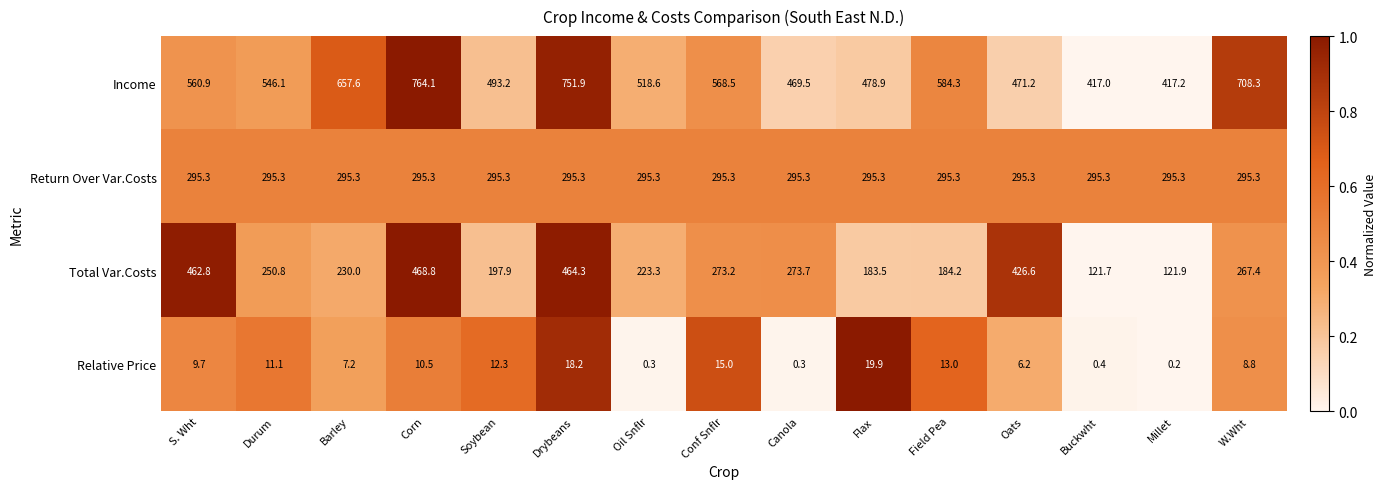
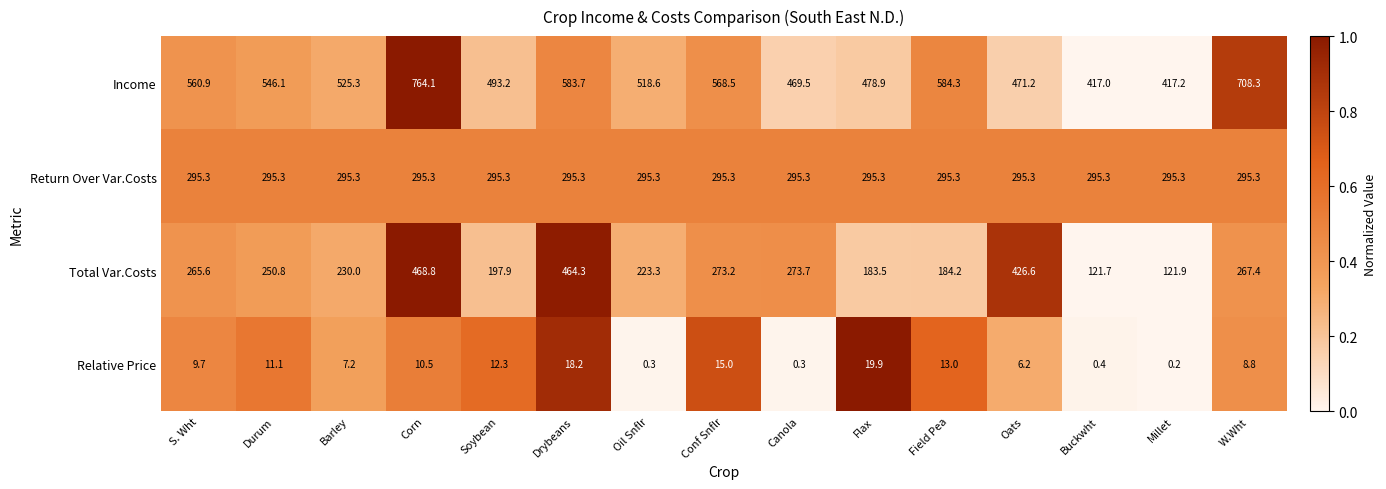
Income, Barley: 657.6 -> 525.3
Income, Drybeans: 751.9 -> 583.7
Total Var.Costs, S. Wht: 462.8 -> 265.6
